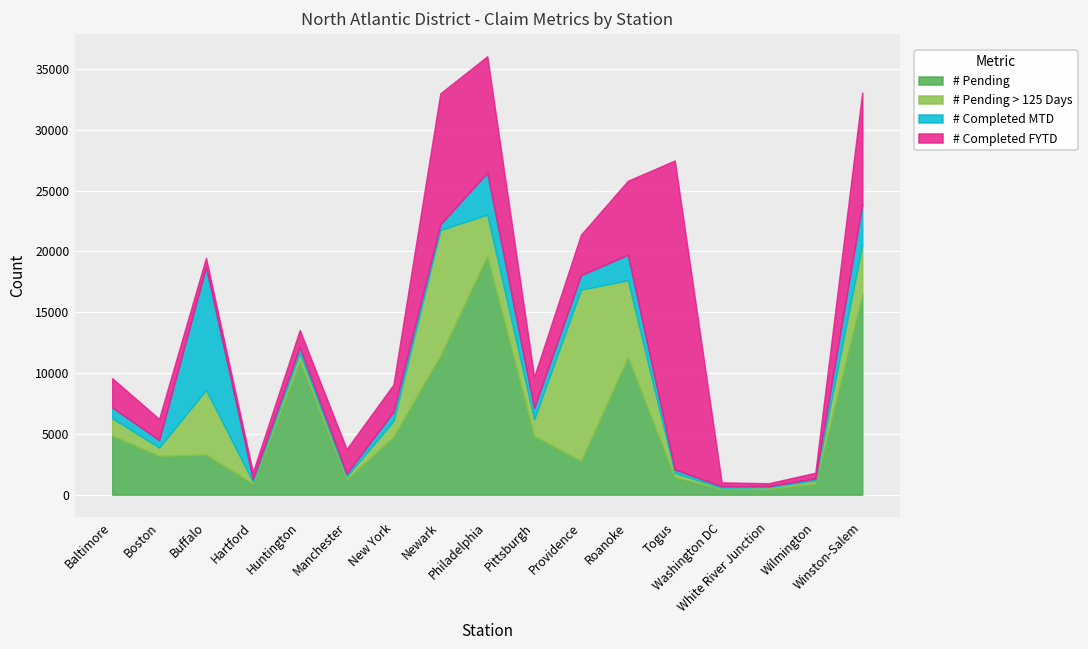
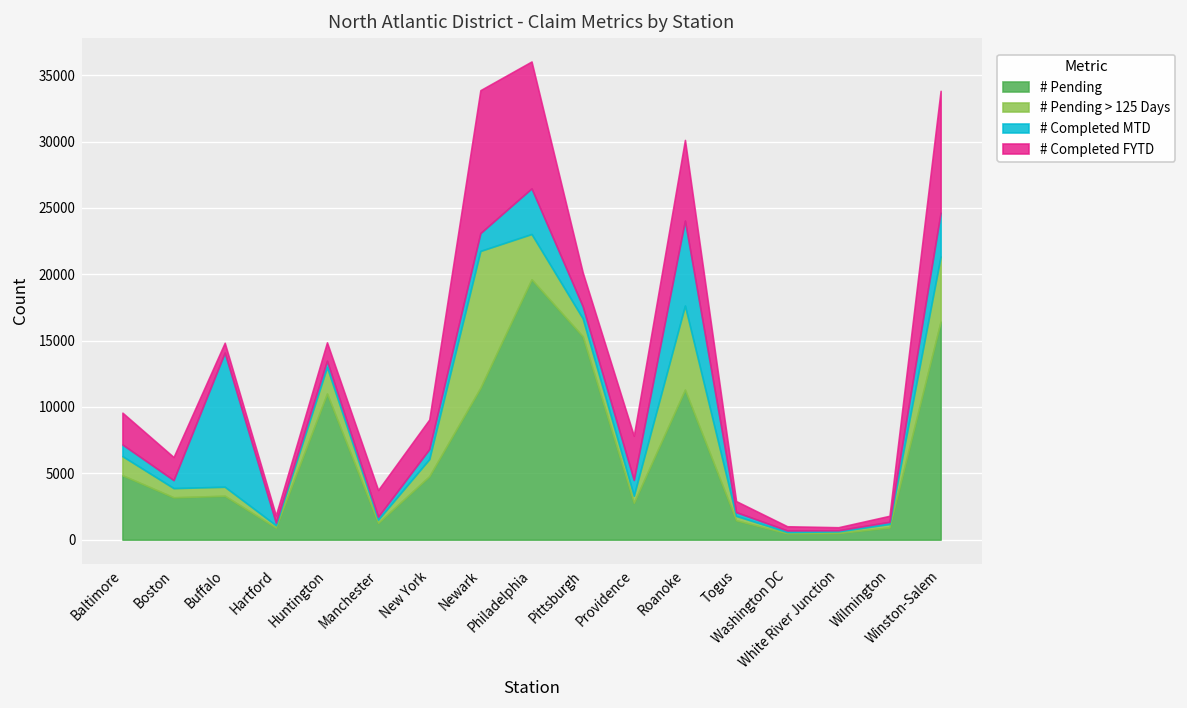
# Pending > 125 Days, Buffalo: 5300 -> 700
# Pending > 125 Days, Huntington: 700 -> 2000
# Completed MTD, Newark: 500 -> 1300
# Pending, Pittsburgh: 4800 -> 15300
# Pending > 125 Days, Providence: 14100 -> 500
# Completed MTD, Roanoke: 2100 -> 6400
# Completed FYTD, Togus: 25400 -> 800
# Pending > 125 Days, Winston-Salem: 4100 -> 4900
